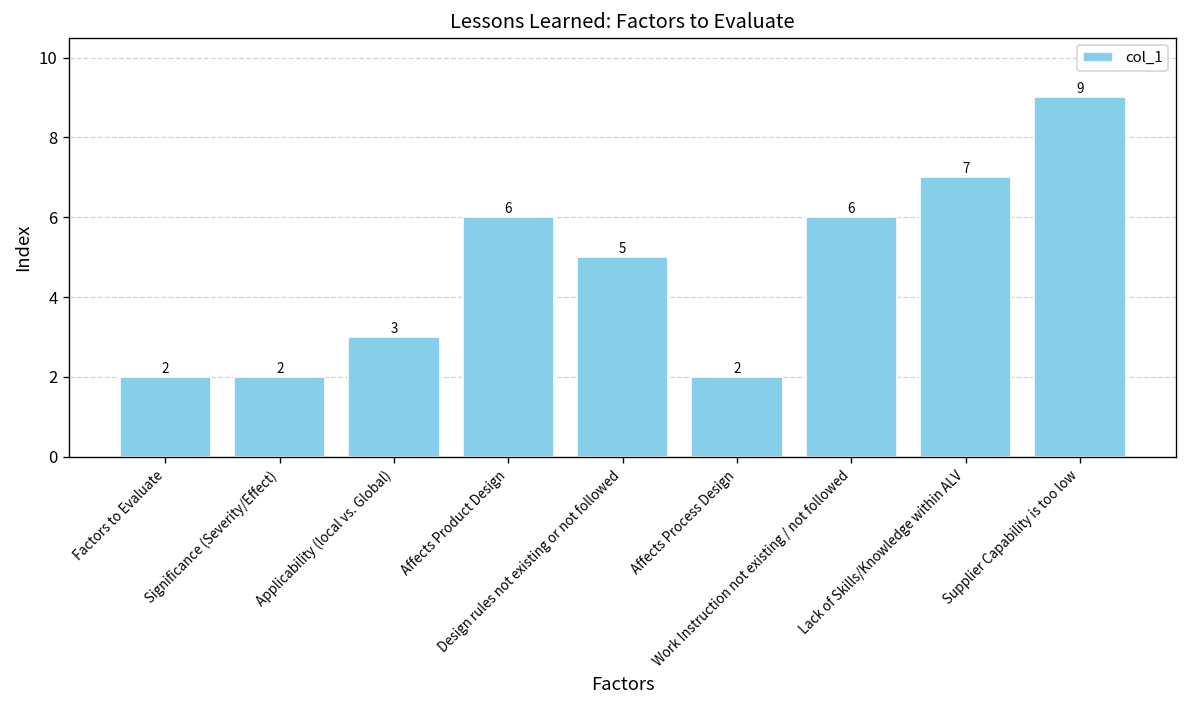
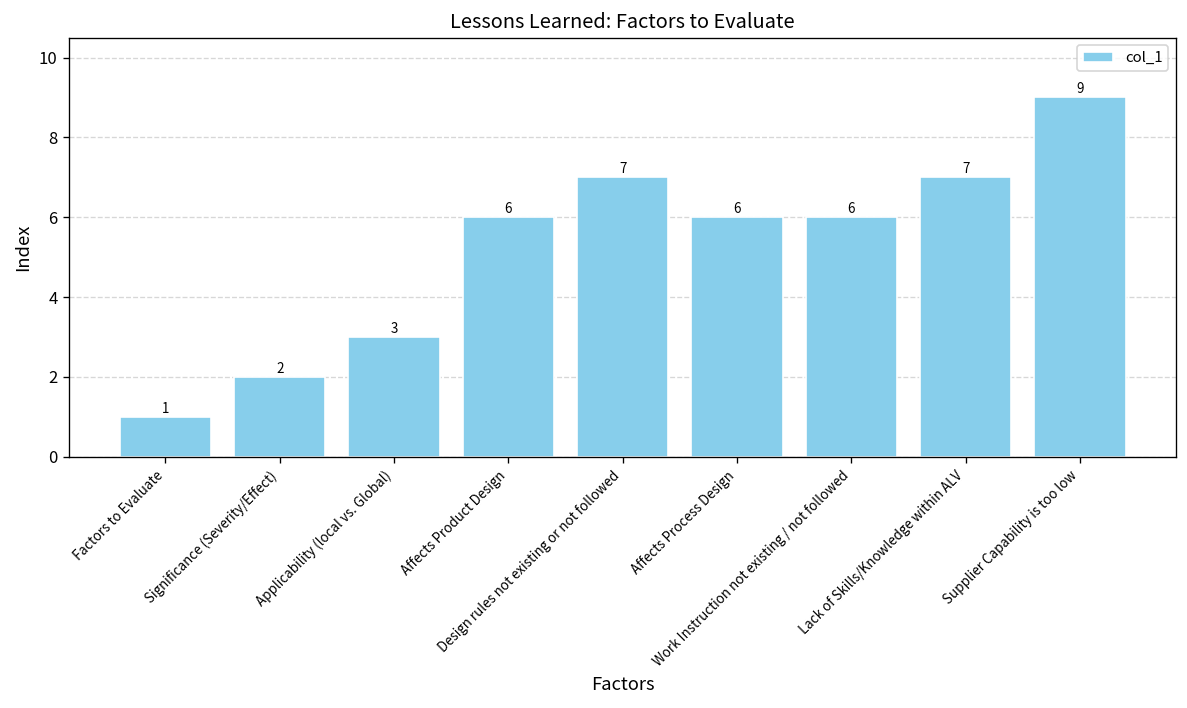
Factors to Evaluate: 2 -> 1
Design rules not existing or not followed: 5 -> 7
Affects Process Design: 2 -> 6
